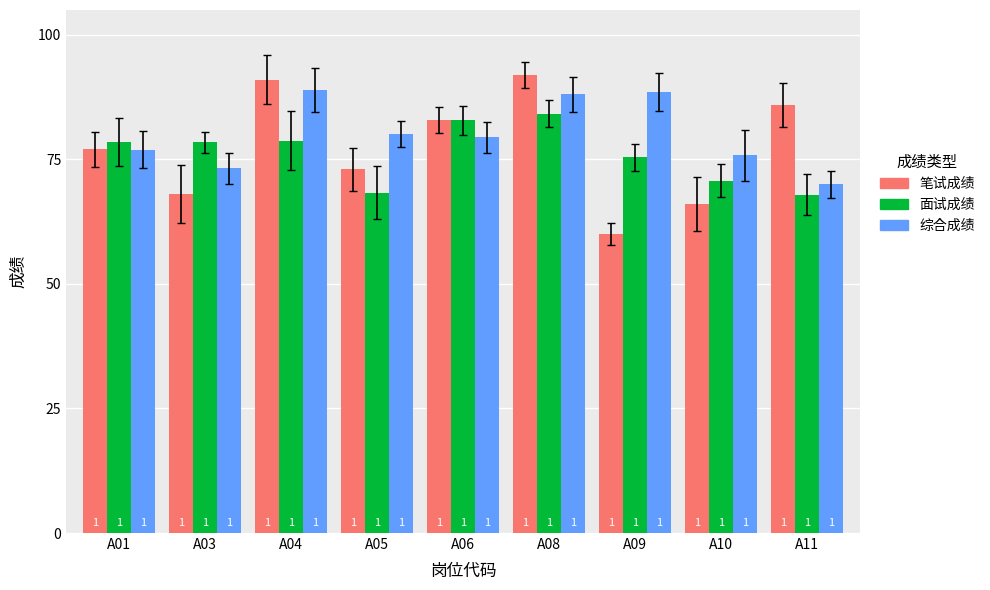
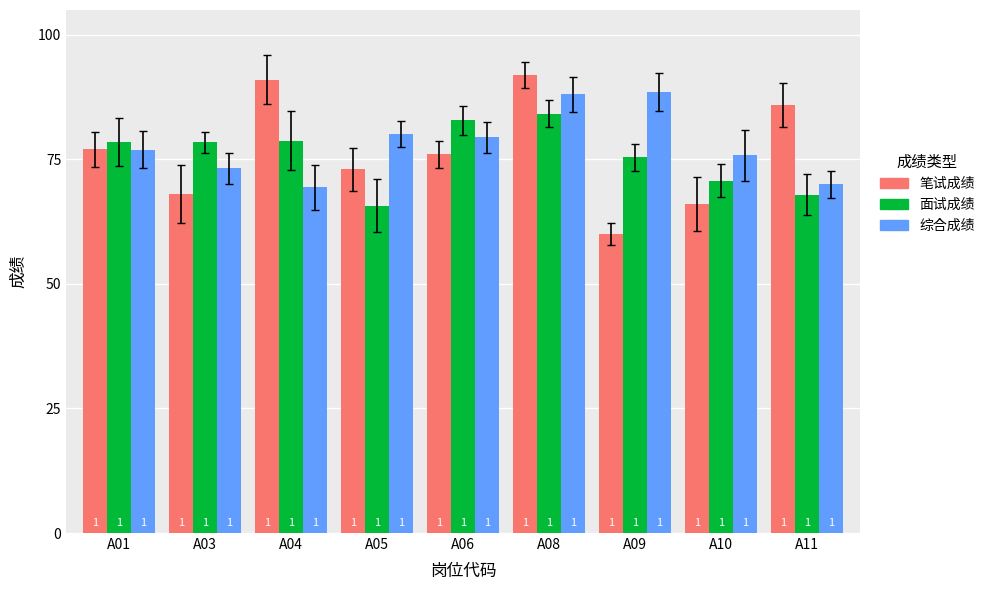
综合成绩, A04: 89 -> 69
面试成绩, A05: 68 -> 66
笔试成绩, A06: 83 -> 76
